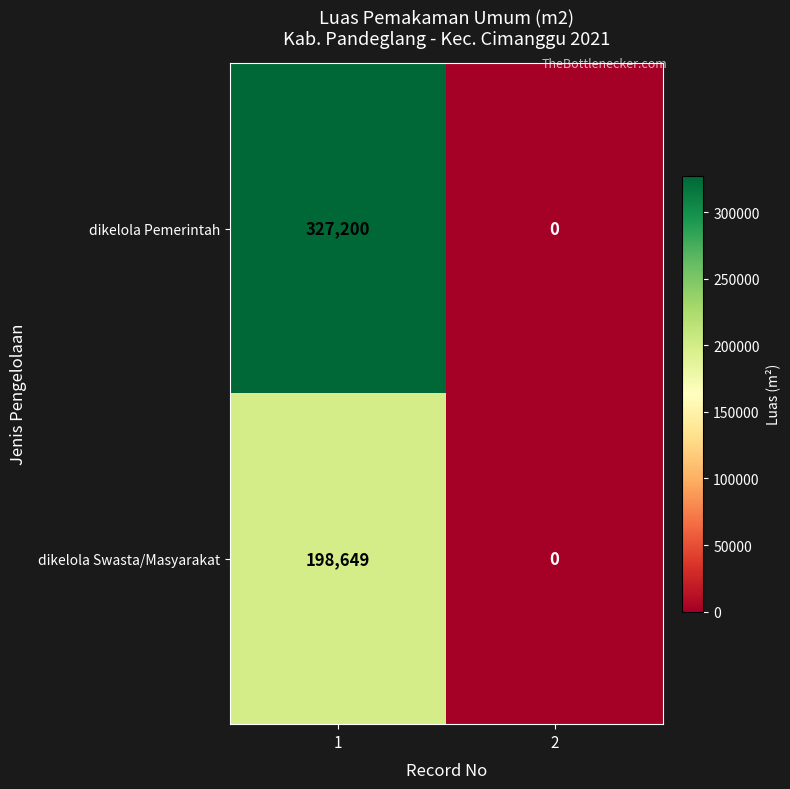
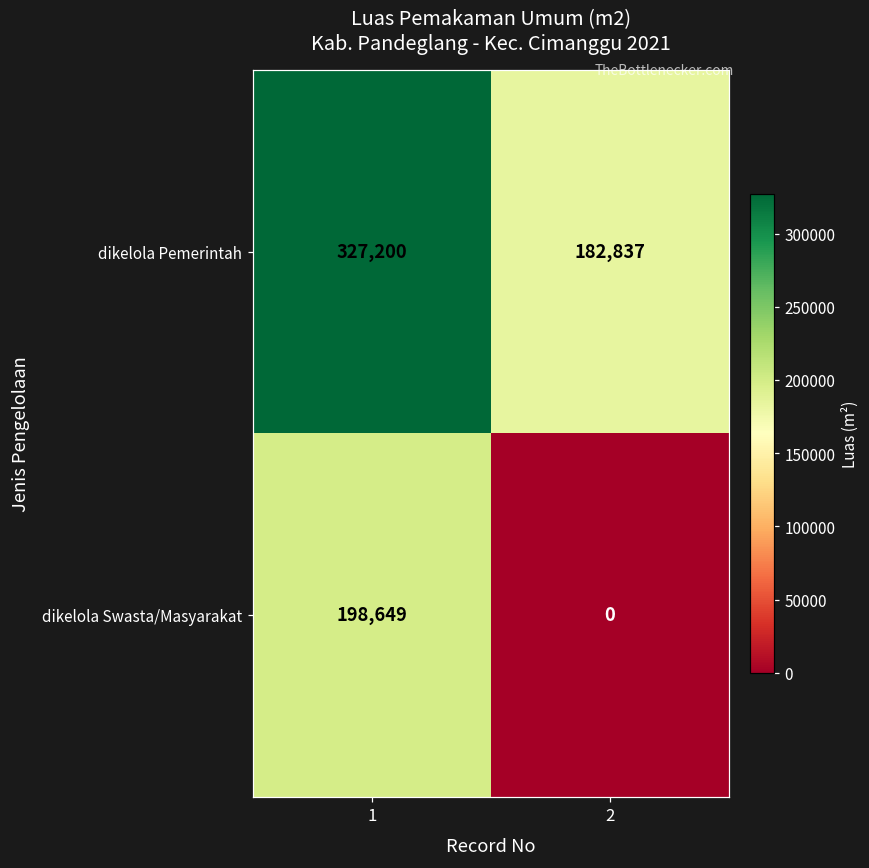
dikelola Pemerintah, 2: 0 -> 182,837
